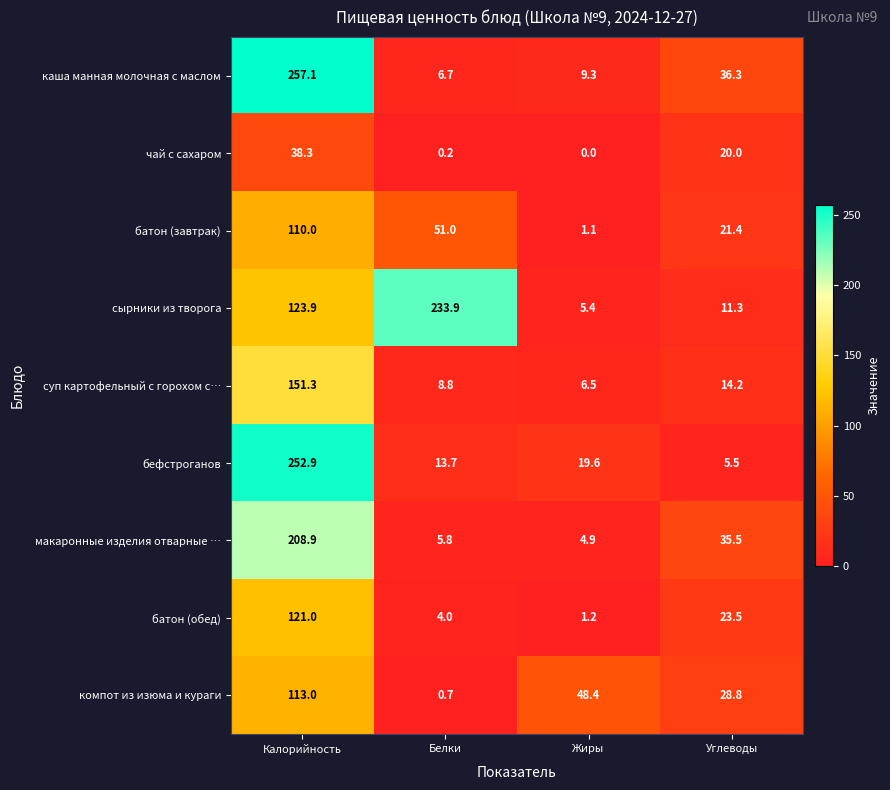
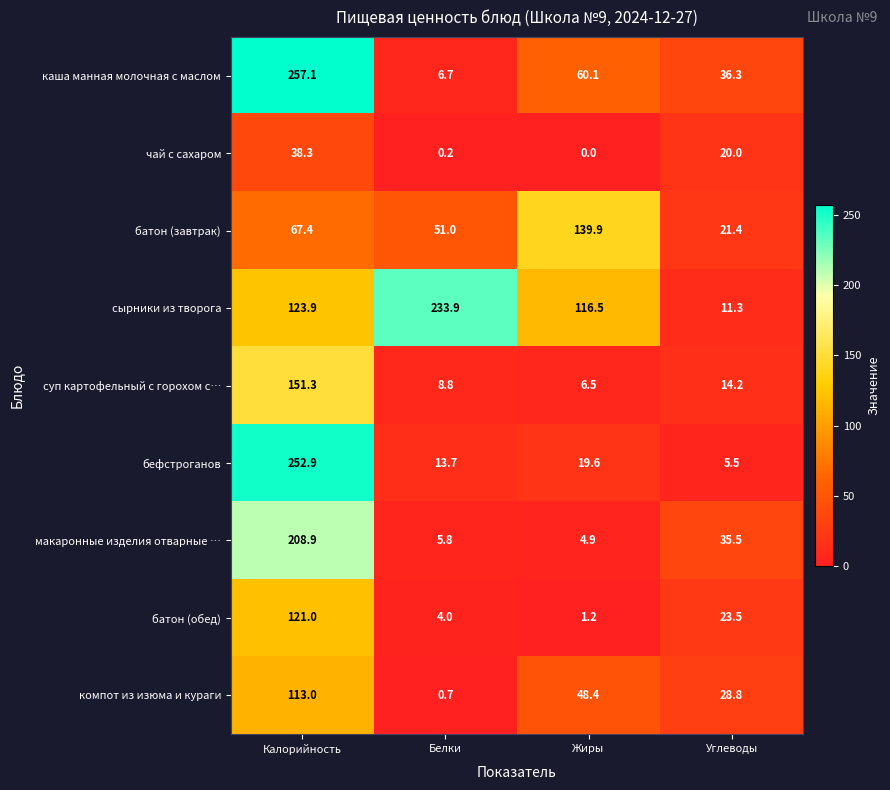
каша манная молочная с маслом, Жиры: 9.3 -> 60.1
батон (завтрак), Калорийность: 110.0 -> 67.4
батон (завтрак), Жиры: 1.1 -> 139.9
сырники из творога, Жиры: 5.4 -> 116.5
